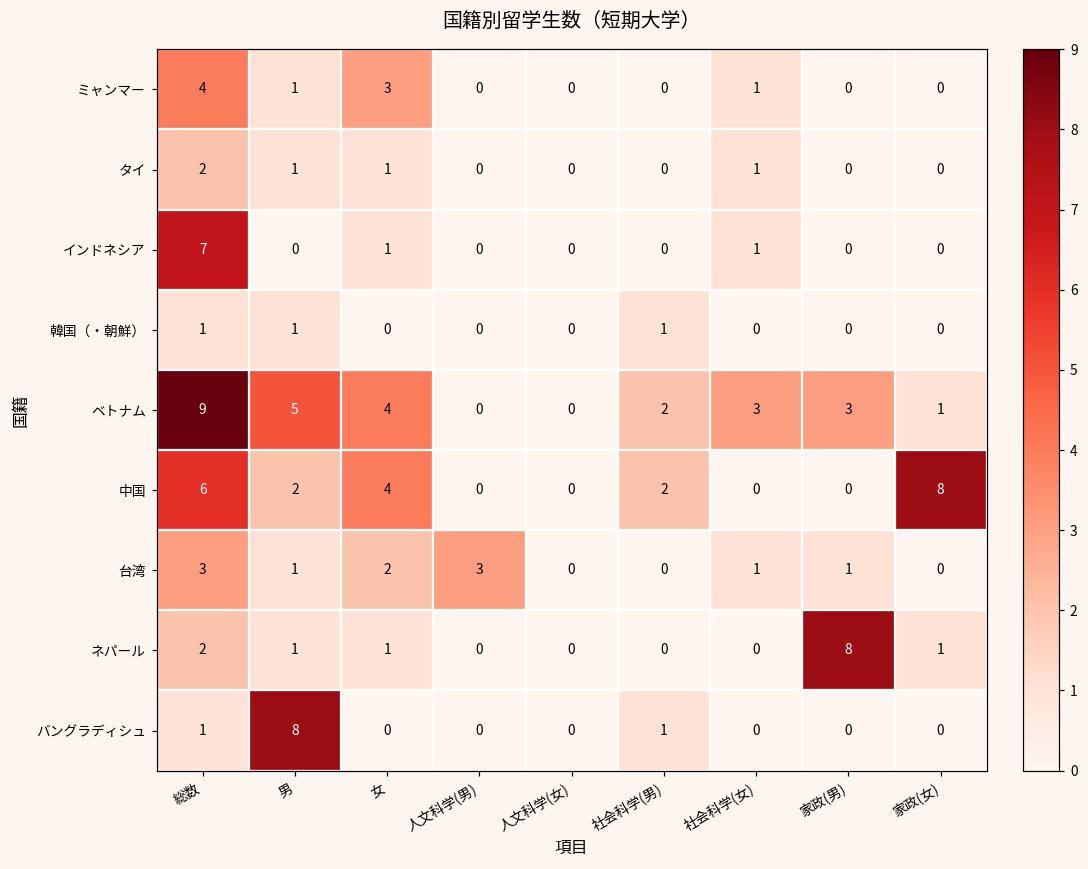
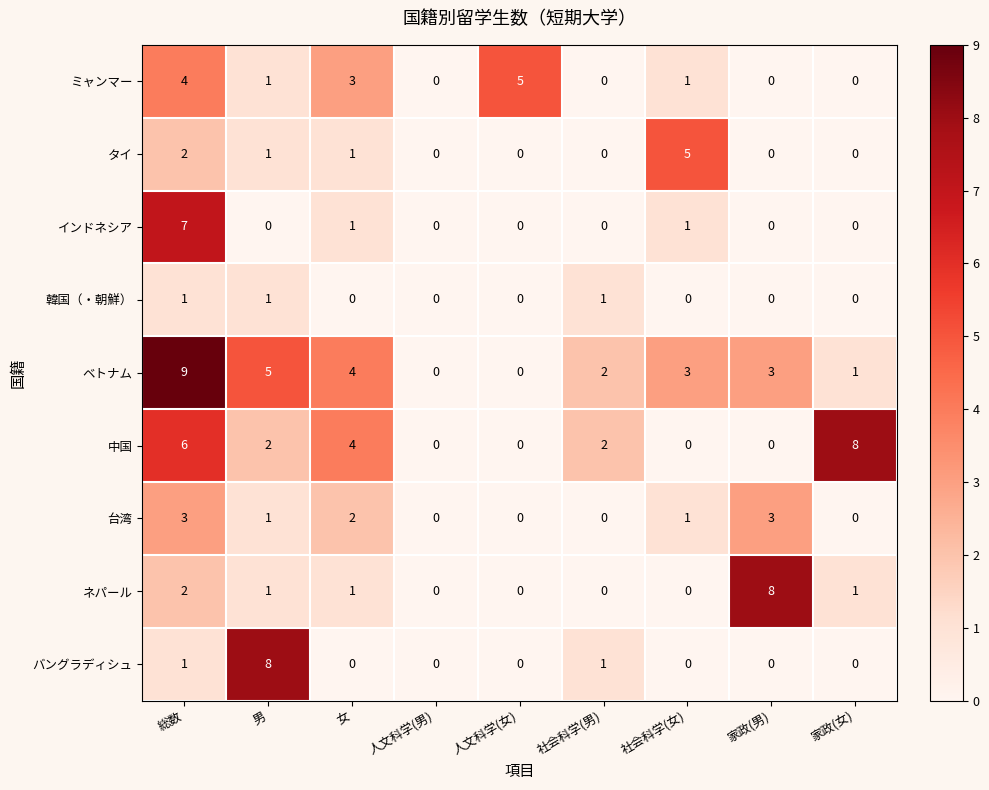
ミャンマー, 人文科学(女): 0 -> 5
タイ, 社会科学(女): 1 -> 5
台湾, 人文科学(男): 3 -> 0
台湾, 家政(男): 1 -> 3
